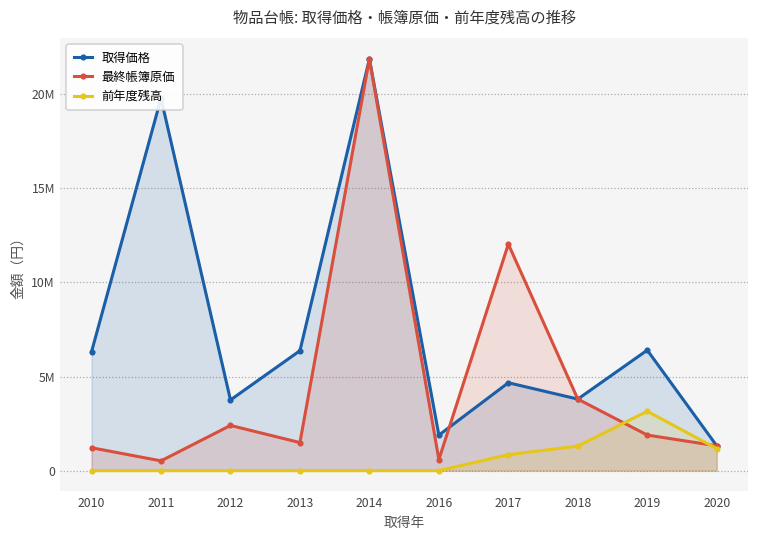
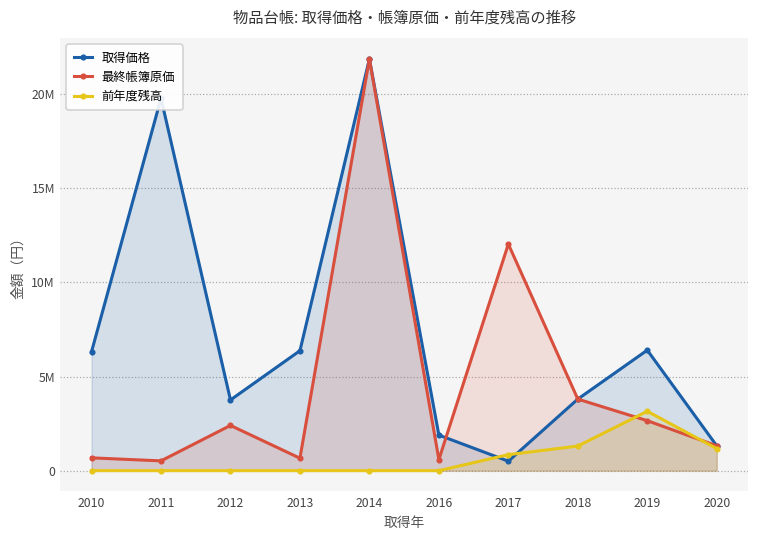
最終帳簿原価, 2010: 1200000 -> 700000
最終帳簿原価, 2013: 1500000 -> 700000
取得価格, 2017: 4700000 -> 500000
最終帳簿原価, 2019: 1900000 -> 2700000
